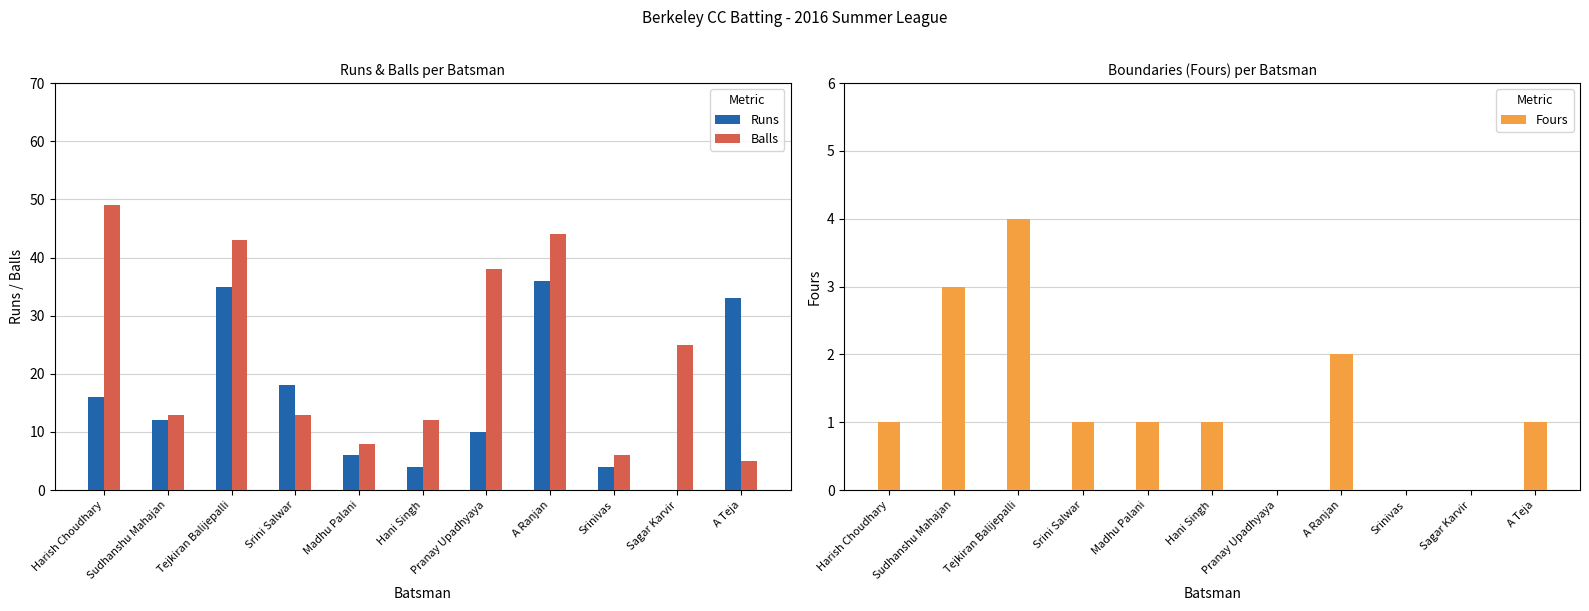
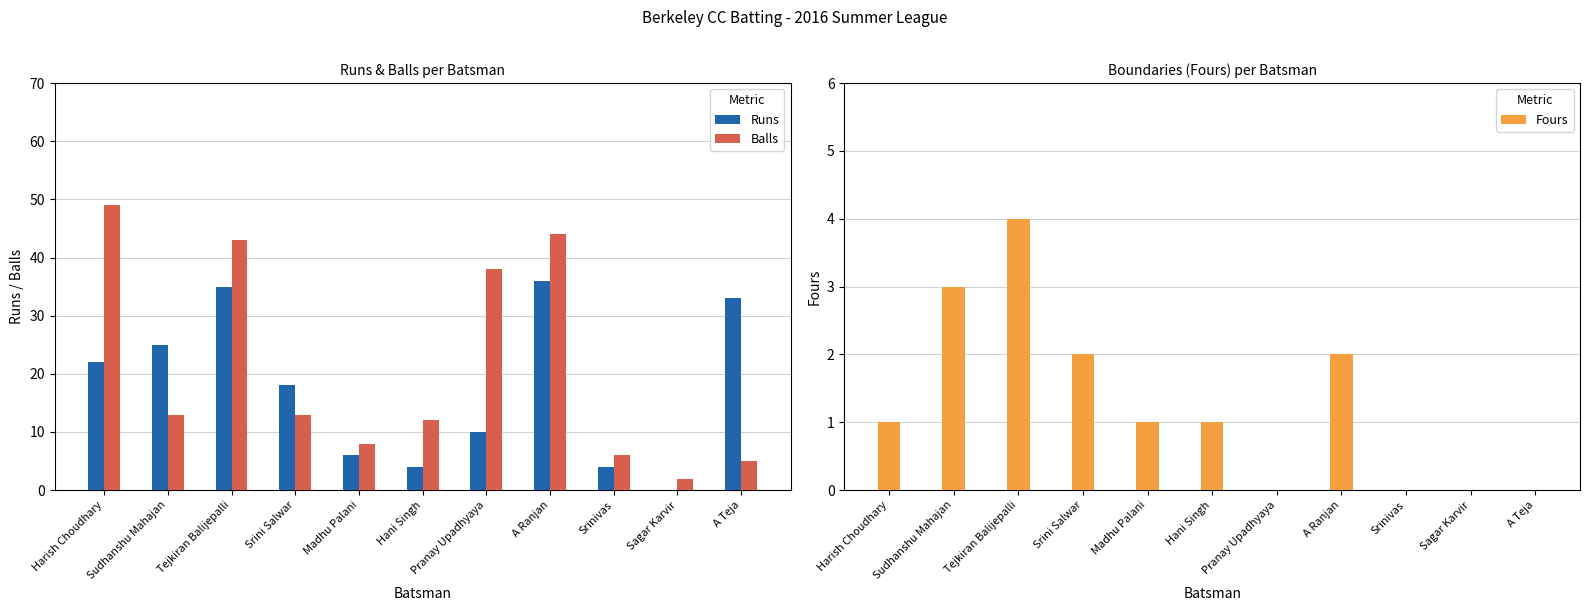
Runs & Balls per Batsman, Runs, Harish Choudhary: 16 -> 22
Runs & Balls per Batsman, Runs, Sudhanshu Mahajan: 12 -> 25
Runs & Balls per Batsman, Balls, Sagar Karvir: 25 -> 2
Boundaries (Fours) per Batsman, Srini Salwar: 1 -> 2
Boundaries (Fours) per Batsman, A Teja: 1 -> 0
